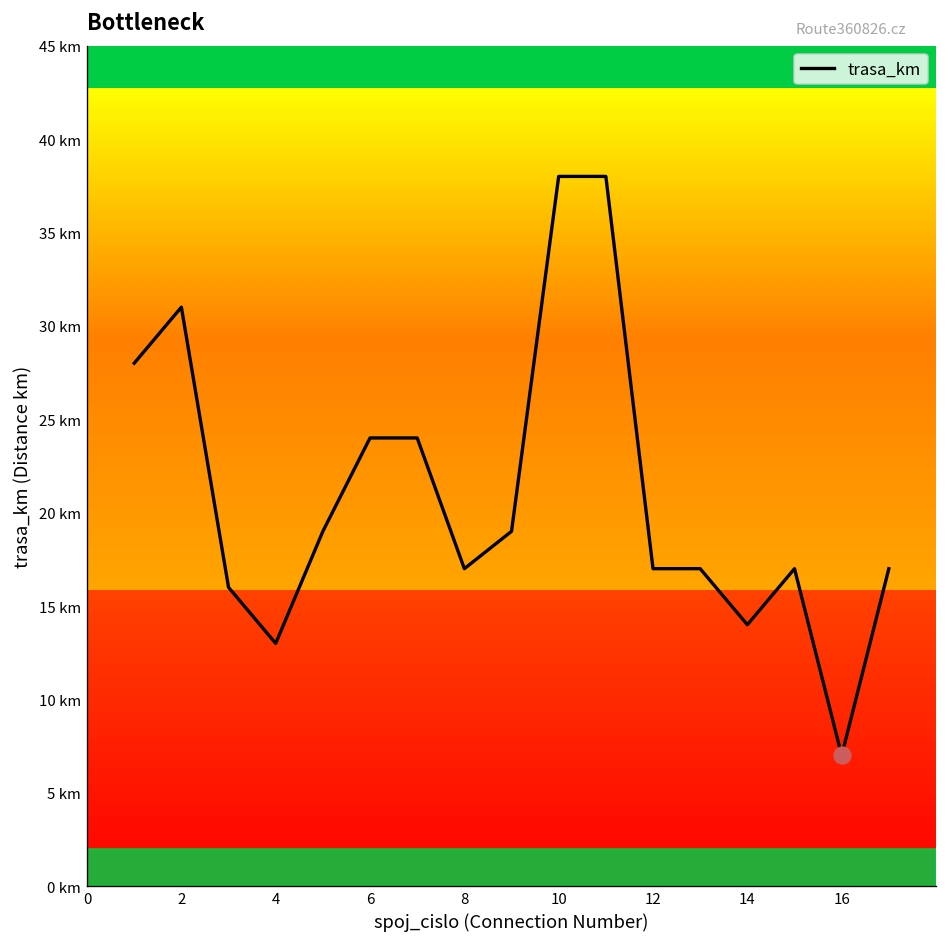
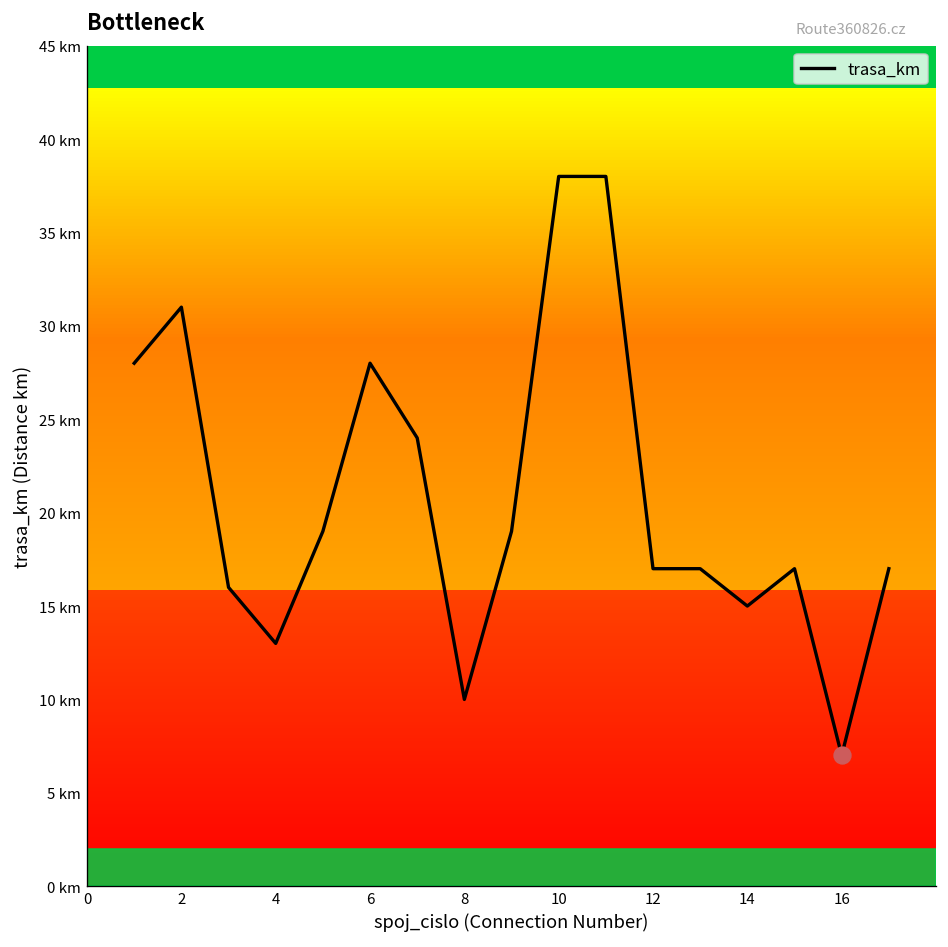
trasa_km, 6: 24 km -> 28 km
trasa_km, 8: 17 km -> 10 km
trasa_km, 14: 14 km -> 15 km
